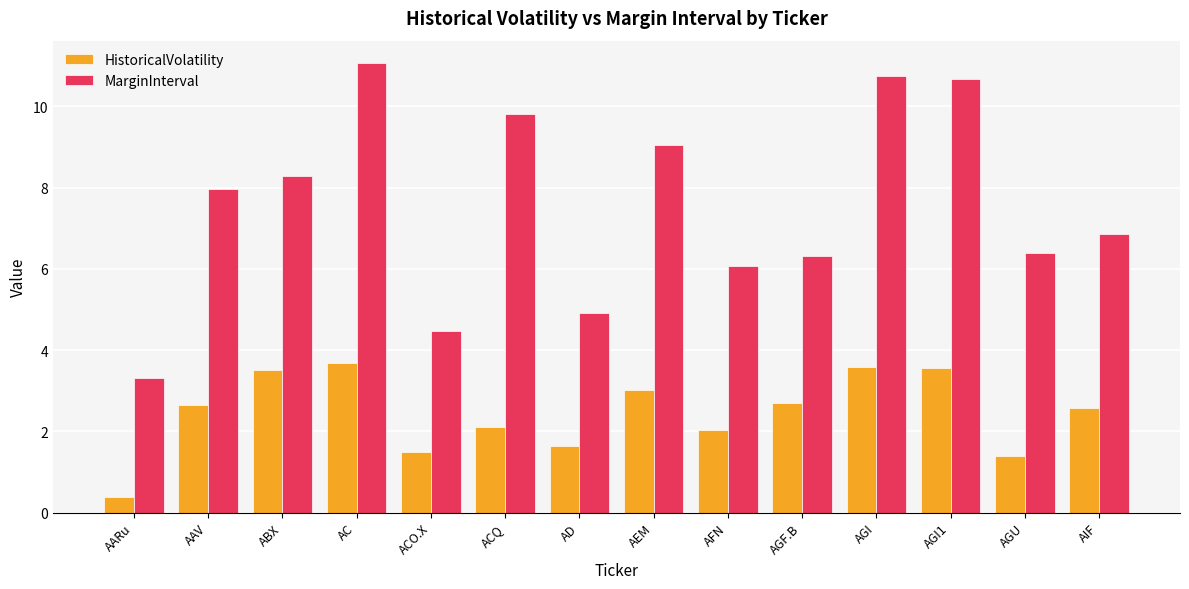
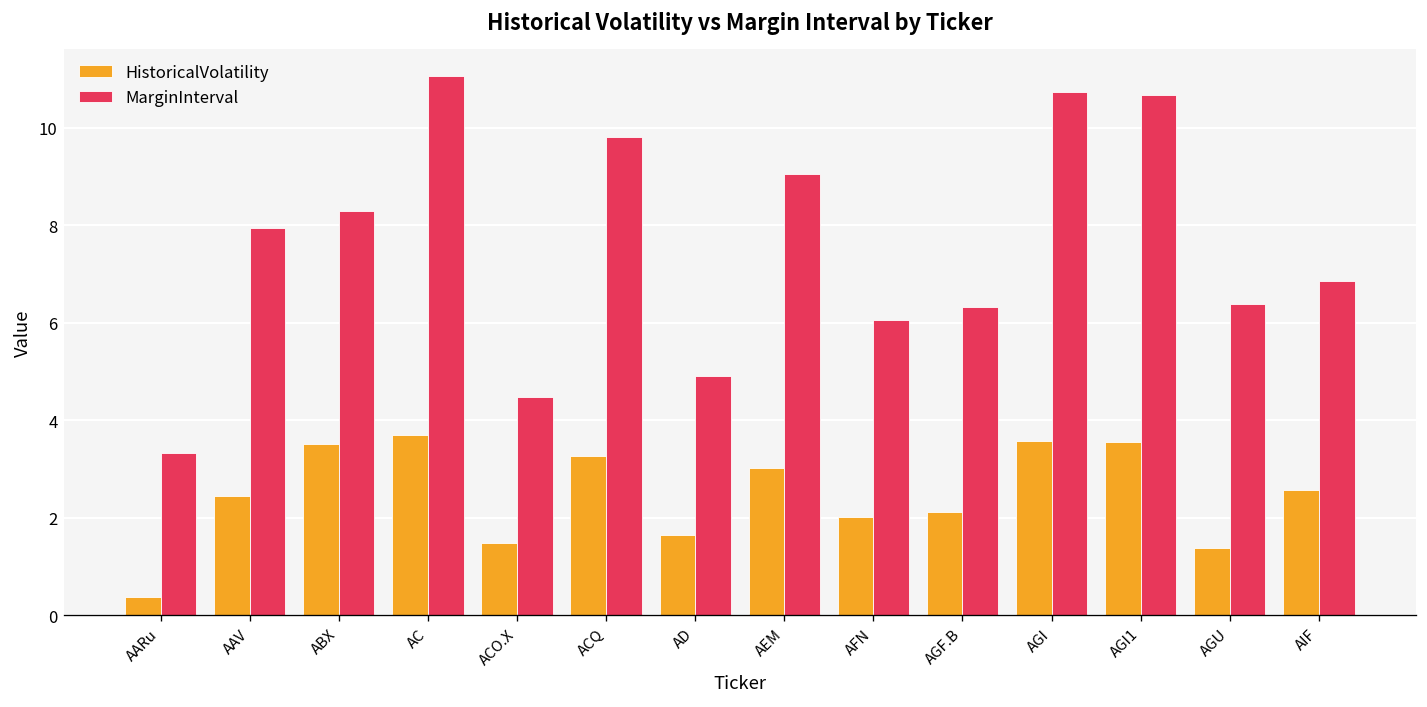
HistoricalVolatility, AAV: 2.7 -> 2.4
HistoricalVolatility, ACQ: 2.1 -> 3.3
HistoricalVolatility, AGF.B: 2.7 -> 2.1
